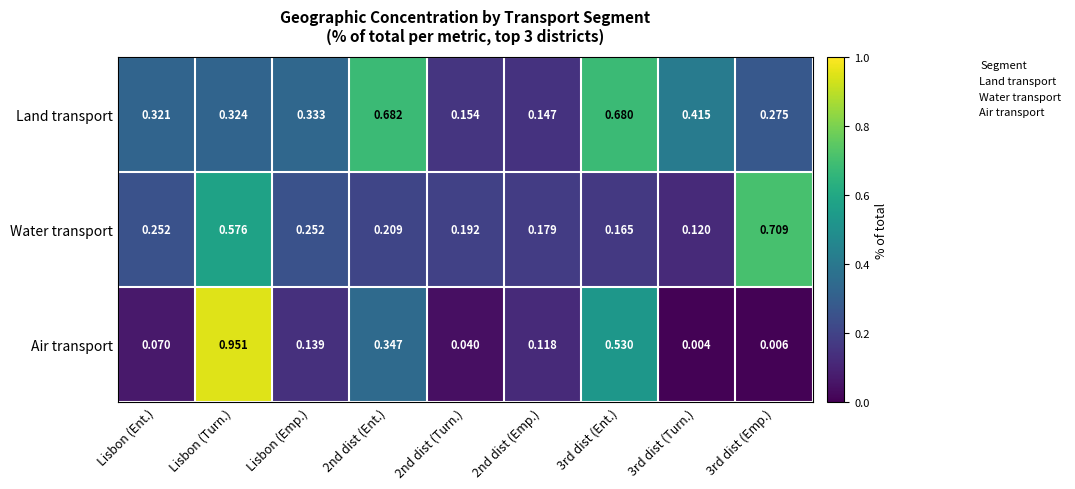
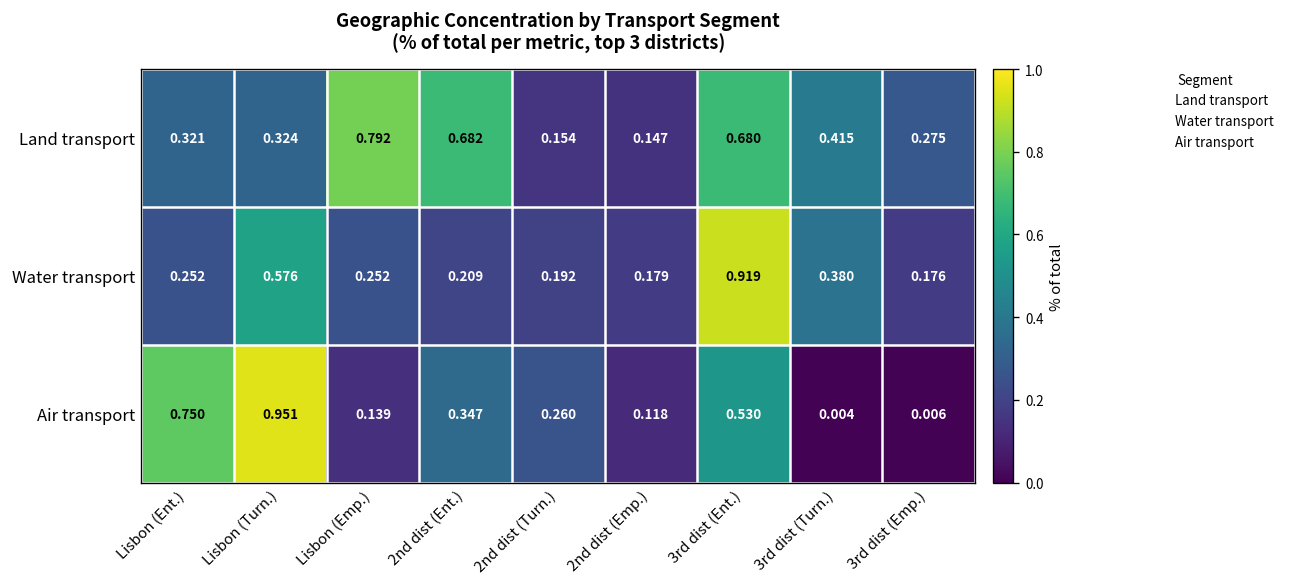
Land transport, Lisbon (Emp.): 0.333 -> 0.792
Water transport, 3rd dist (Ent.): 0.165 -> 0.919
Water transport, 3rd dist (Turn.): 0.120 -> 0.380
Water transport, 3rd dist (Emp.): 0.709 -> 0.176
Air transport, Lisbon (Ent.): 0.070 -> 0.750
Air transport, 2nd dist (Turn.): 0.040 -> 0.260
